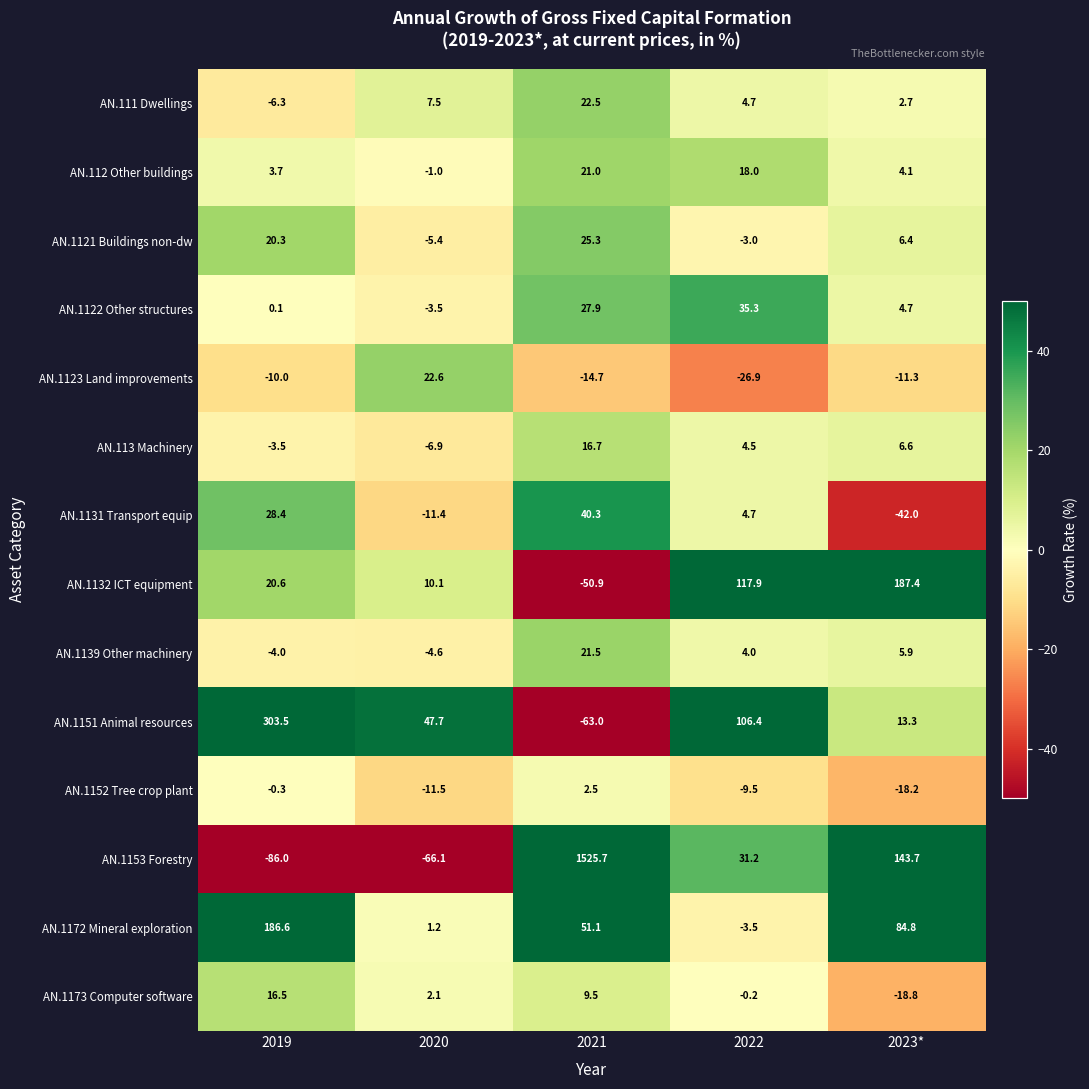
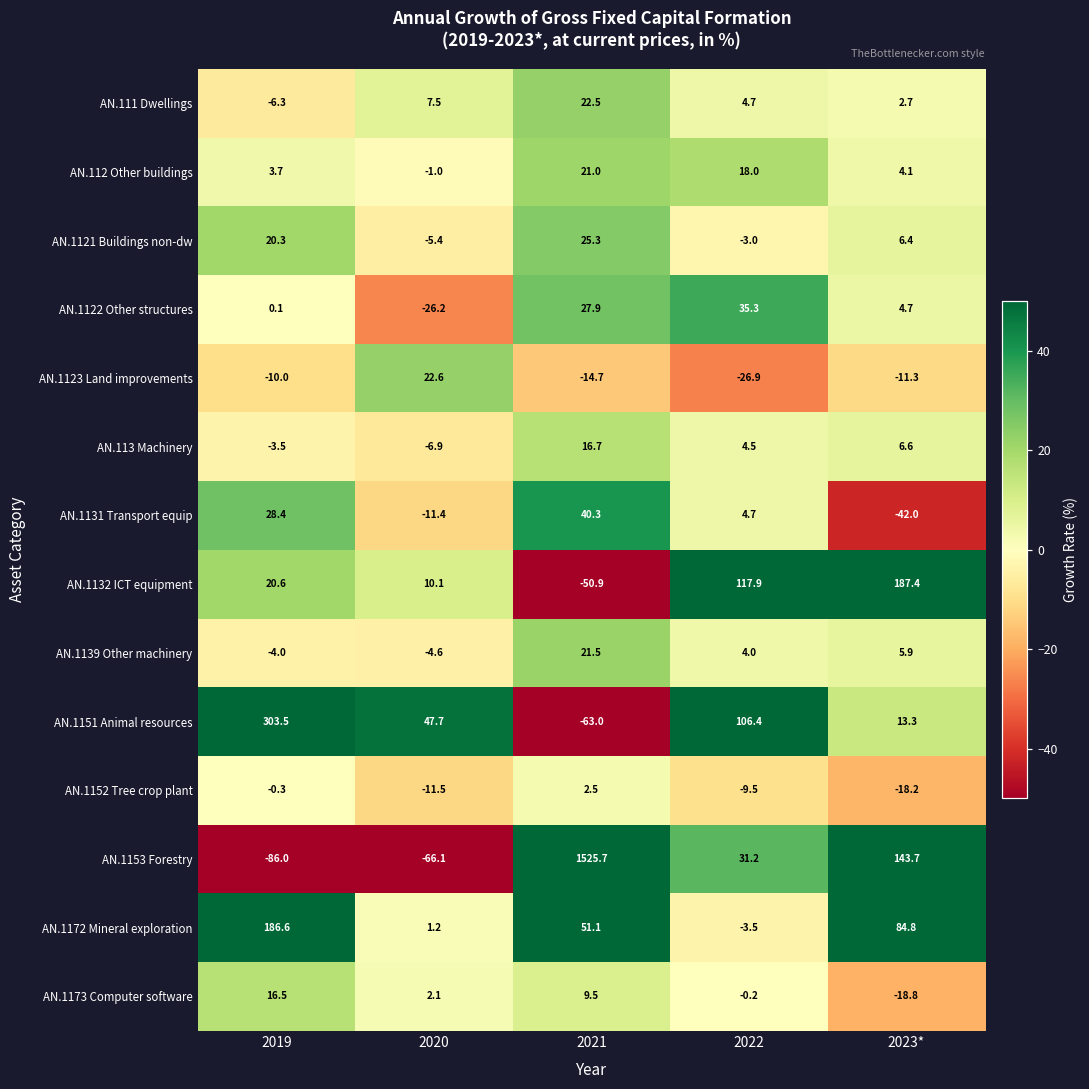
AN.1122 Other structures, 2020: -3.5 -> -26.2
